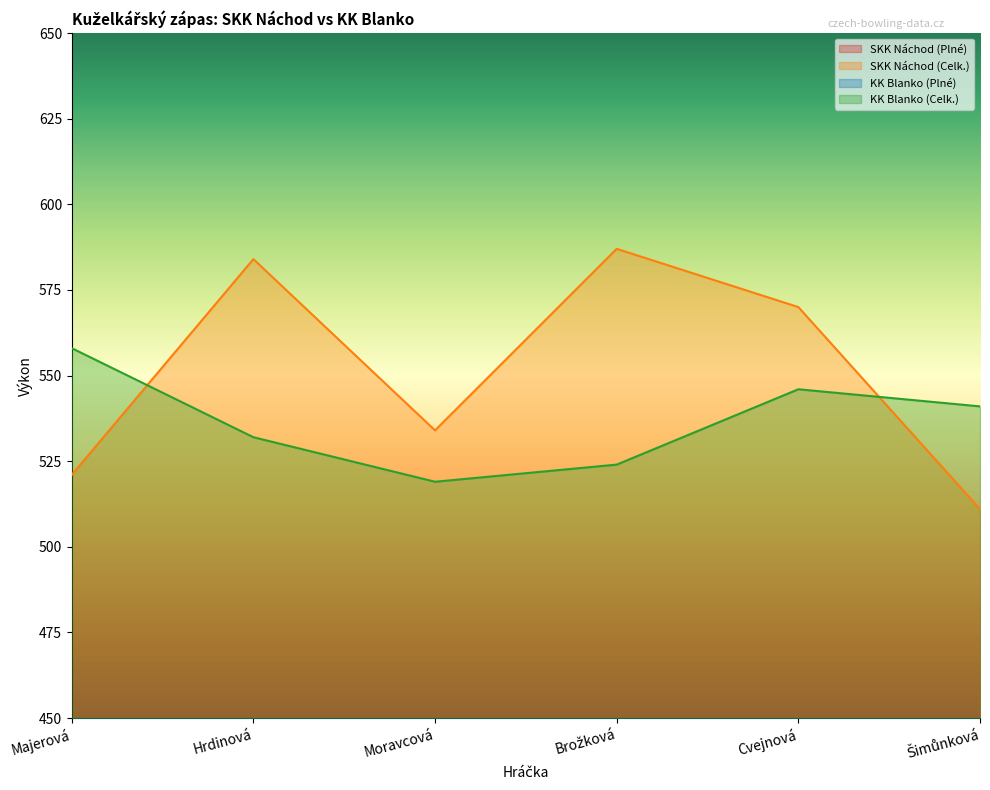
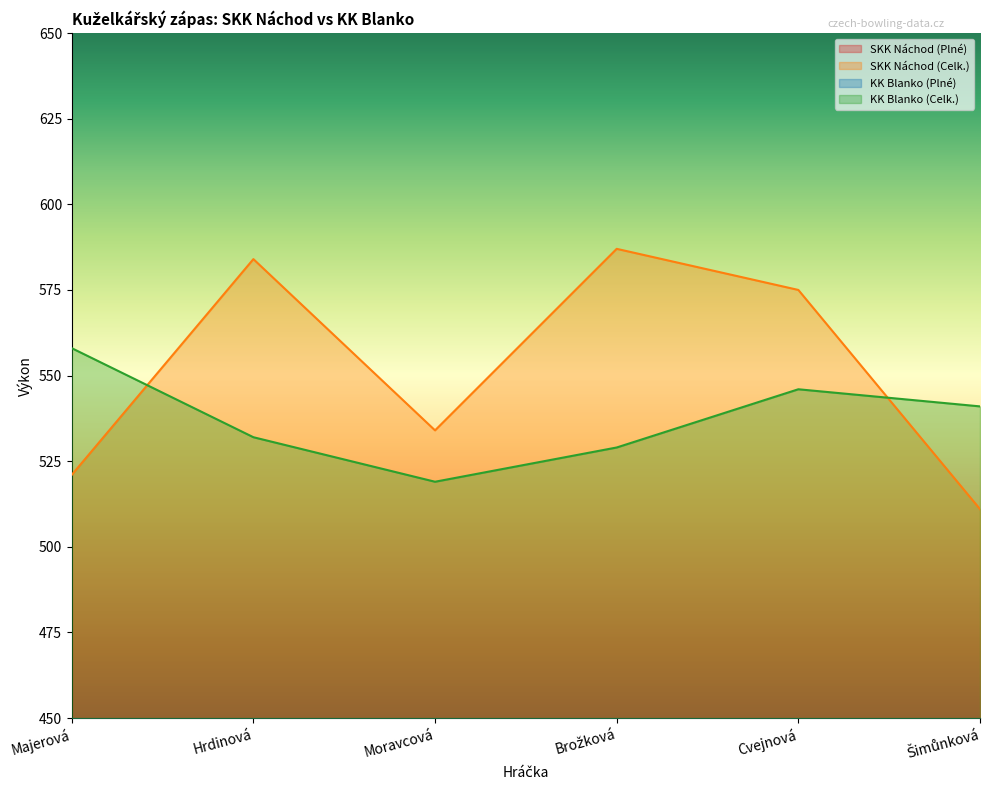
KK Blanko (Celk.), Brožková: 524 -> 529
SKK Náchod (Celk.), Cvejnová: 570 -> 575
